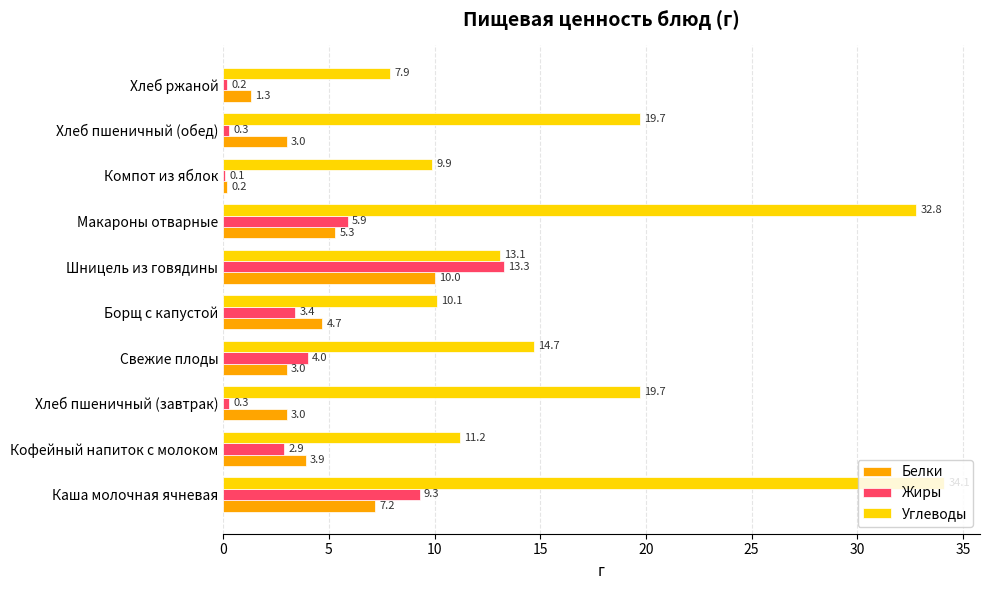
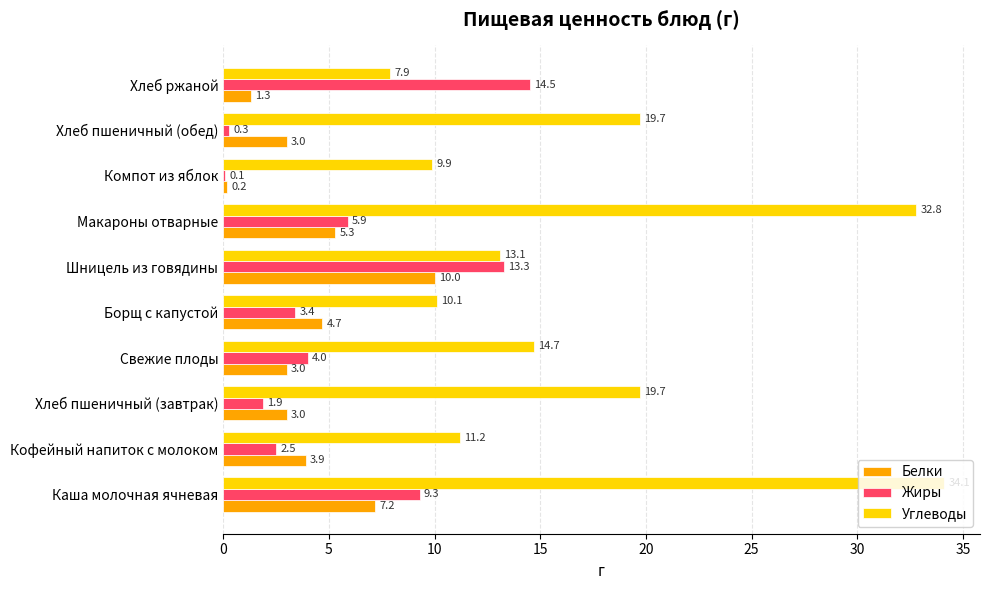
Жиры, Хлеб ржаной: 0.2 -> 14.5
Жиры, Хлеб пшеничный (завтрак): 0.3 -> 1.9
Жиры, Кофейный напиток с молоком: 2.9 -> 2.5
